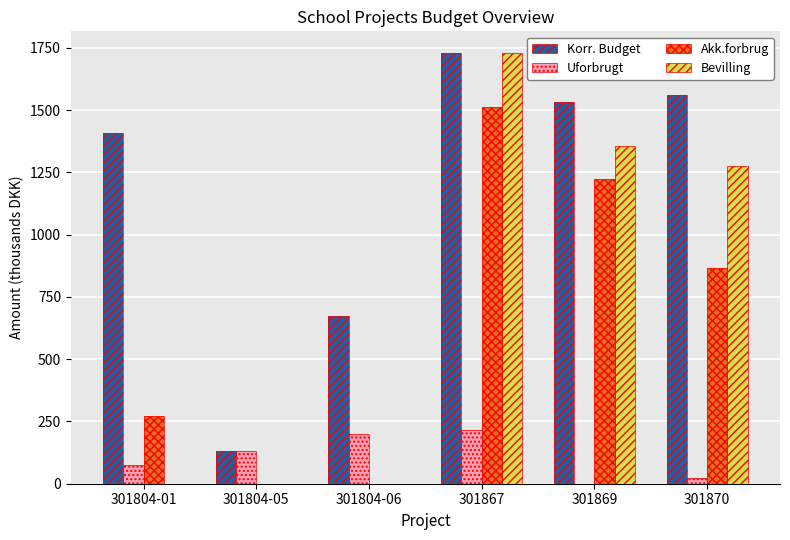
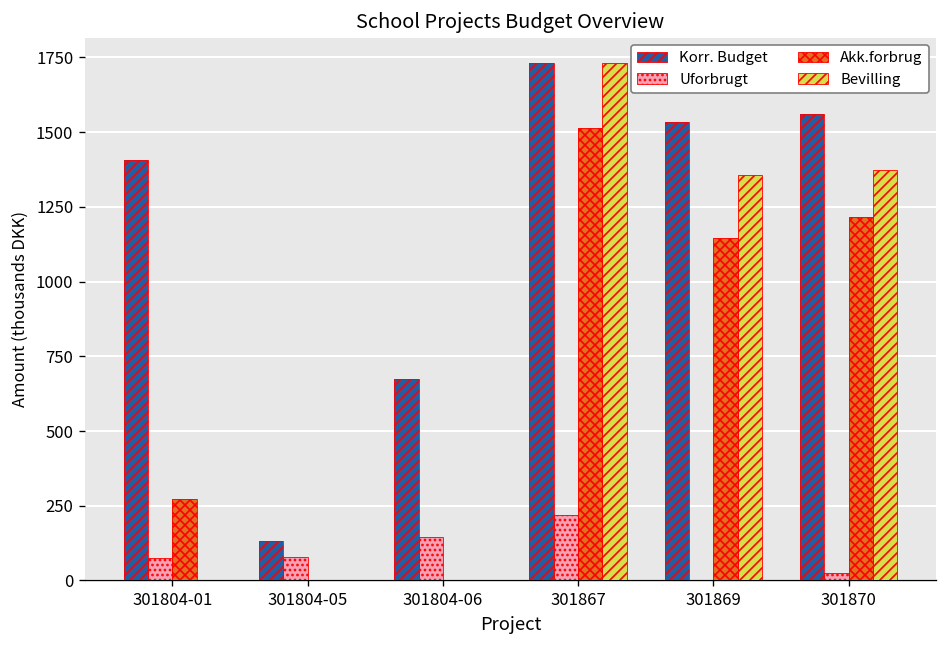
Uforbrugt, 301804-05: 130 -> 80
Uforbrugt, 301804-06: 200 -> 150
Akk.forbrug, 301869: 1220 -> 1150
Akk.forbrug, 301870: 860 -> 1220
Bevilling, 301870: 1280 -> 1370
